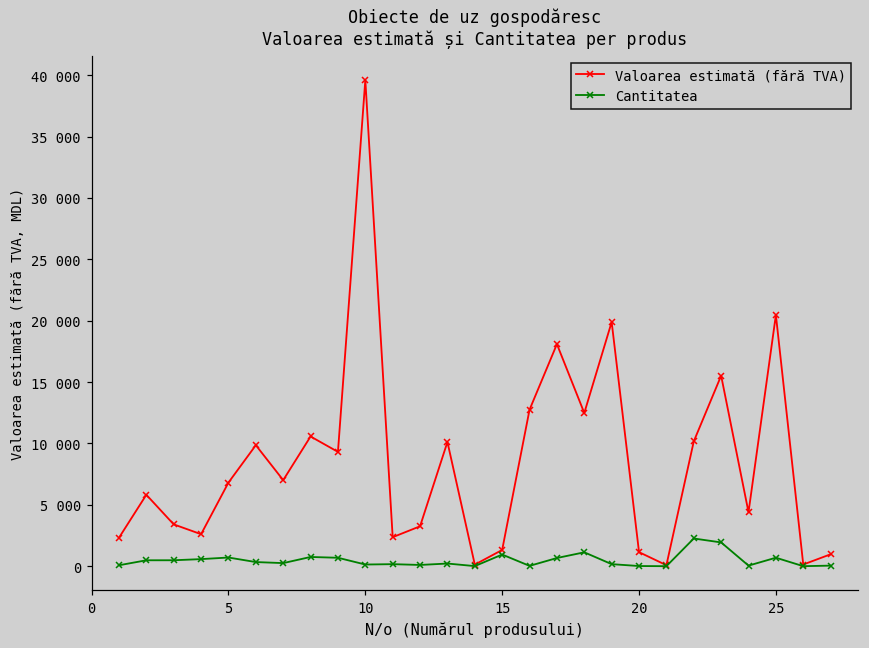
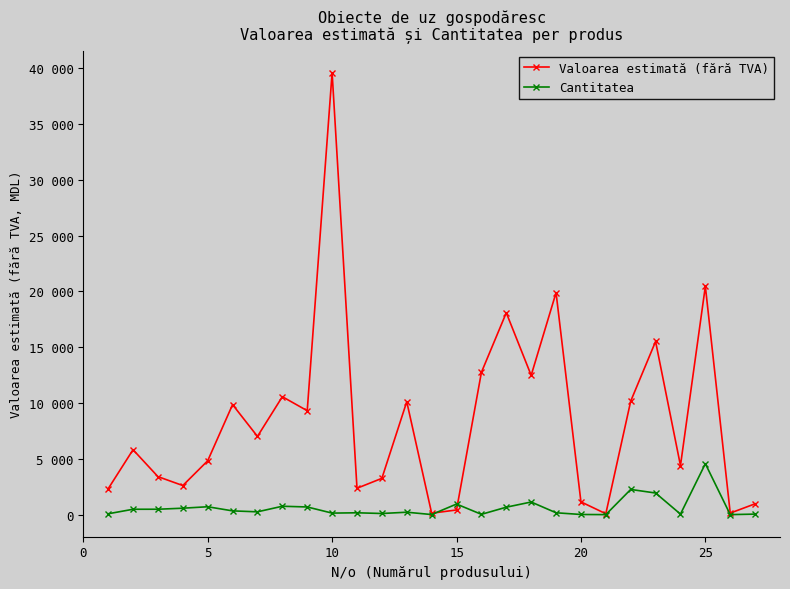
Valoarea estimată (fără TVA), 5: 6800 -> 4800
Valoarea estimată (fără TVA), 15: 1300 -> 400
Cantitatea, 25: 700 -> 4600
